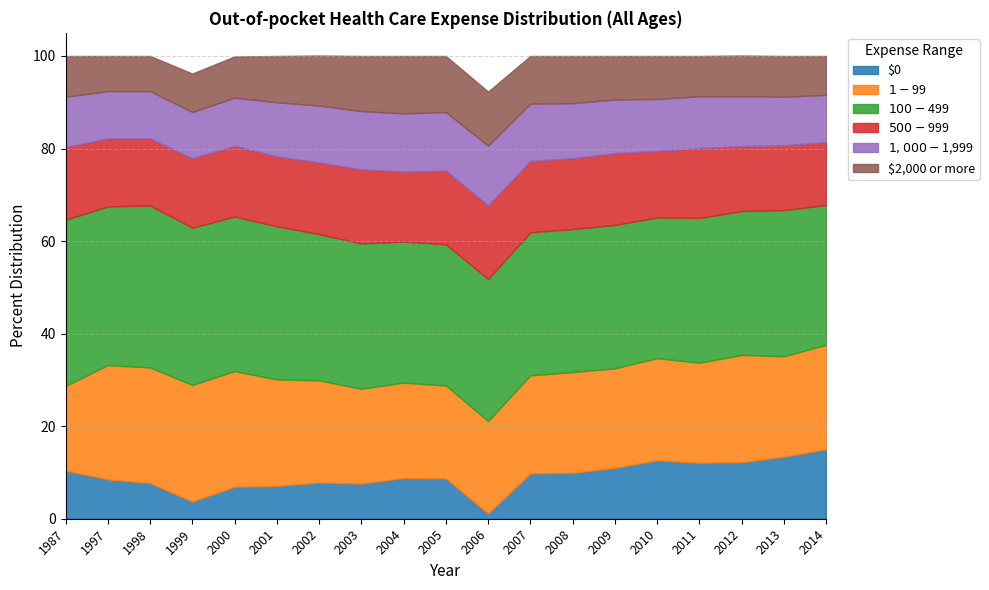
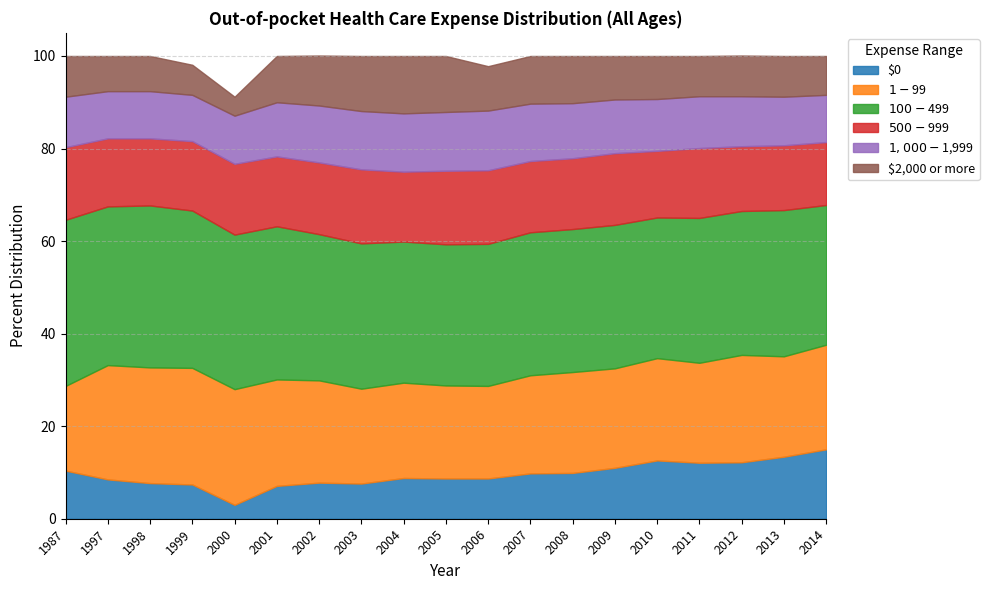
$0, 1999: 4 -> 7
$2,000 or more, 1999: 8 -> 7
$0, 2000: 7 -> 3
$2,000 or more, 2000: 9 -> 4
$0, 2006: 1 -> 9
$2,000 or more, 2006: 12 -> 10
